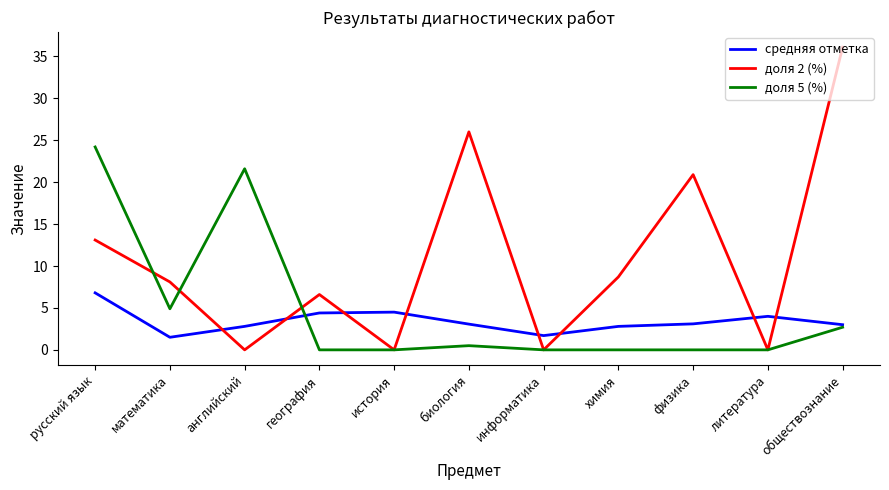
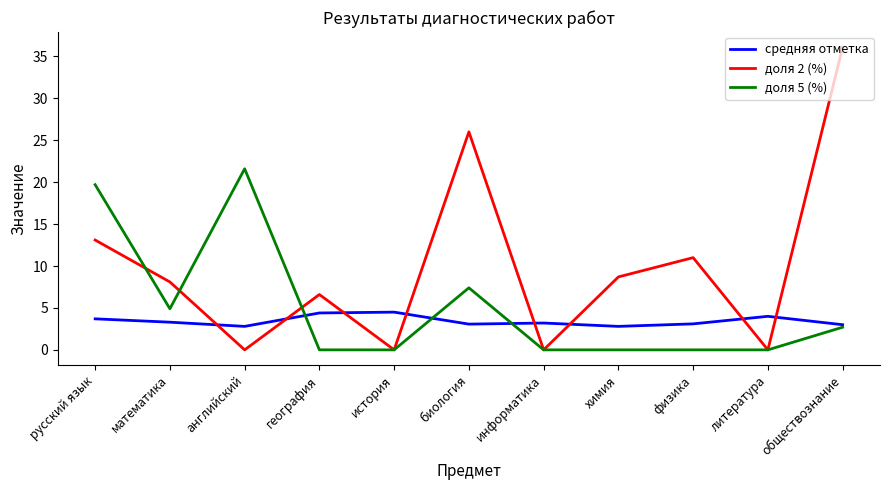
средняя отметка, русский язык: 7 -> 4
доля 5 (%), русский язык: 24 -> 20
средняя отметка, математика: 2 -> 3
доля 5 (%), биология: 1 -> 7
средняя отметка, информатика: 2 -> 3
доля 2 (%), физика: 21 -> 11
